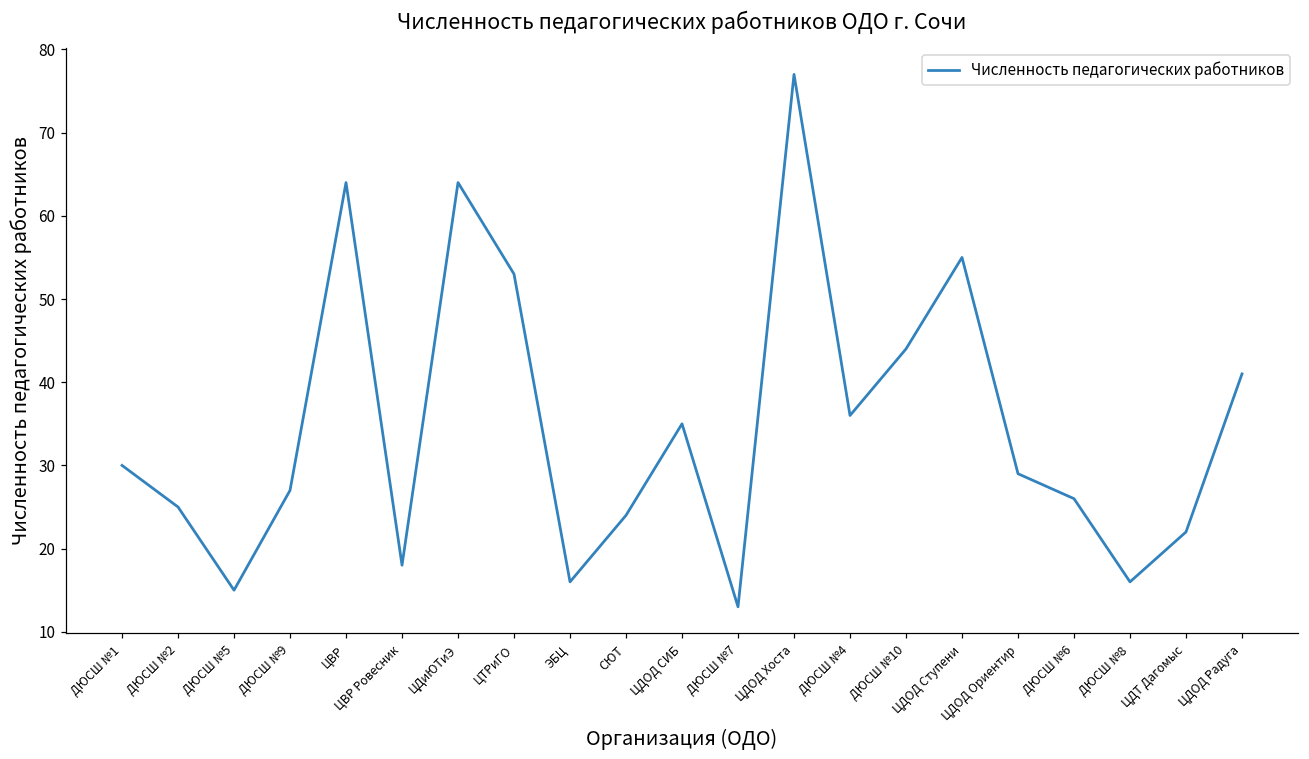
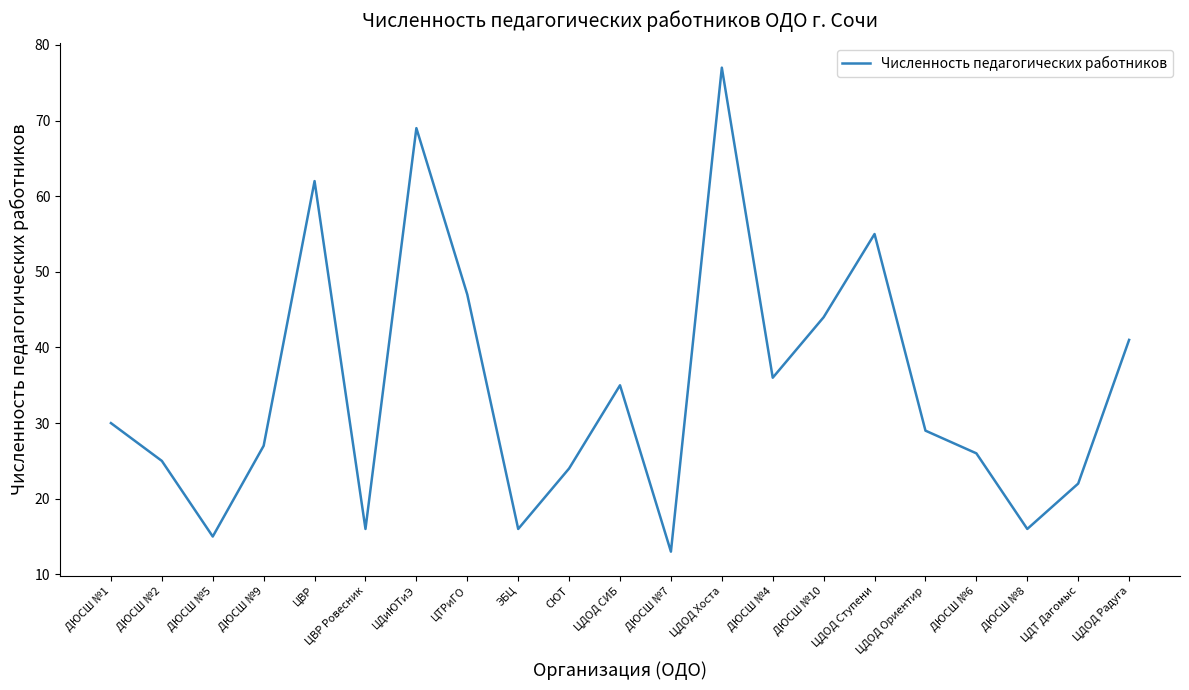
ЦВР: 64 -> 62
ЦВР Ровесник: 18 -> 16
ЦДиЮТиЭ: 64 -> 69
ЦТРиГО: 53 -> 47
